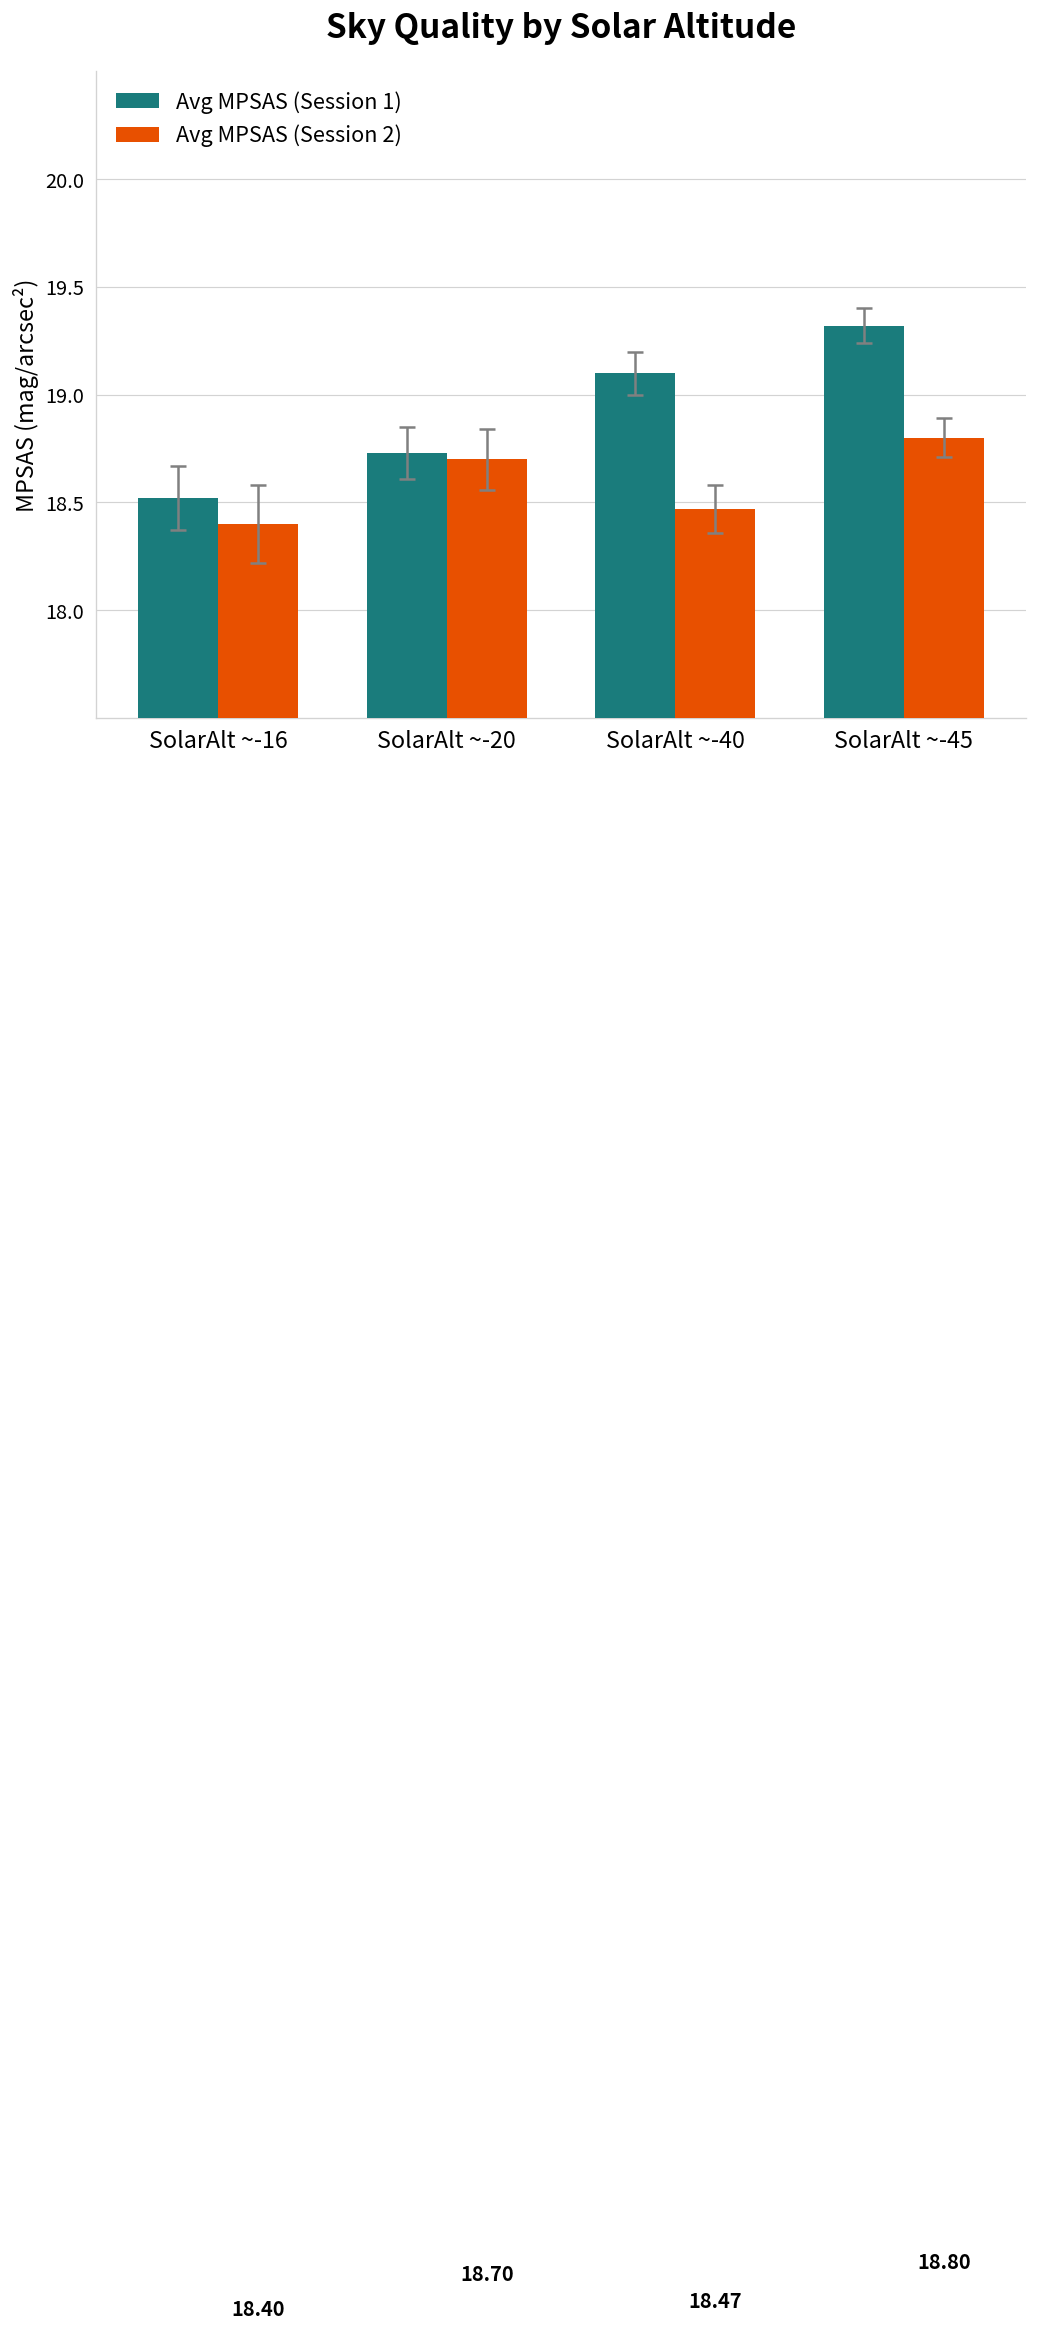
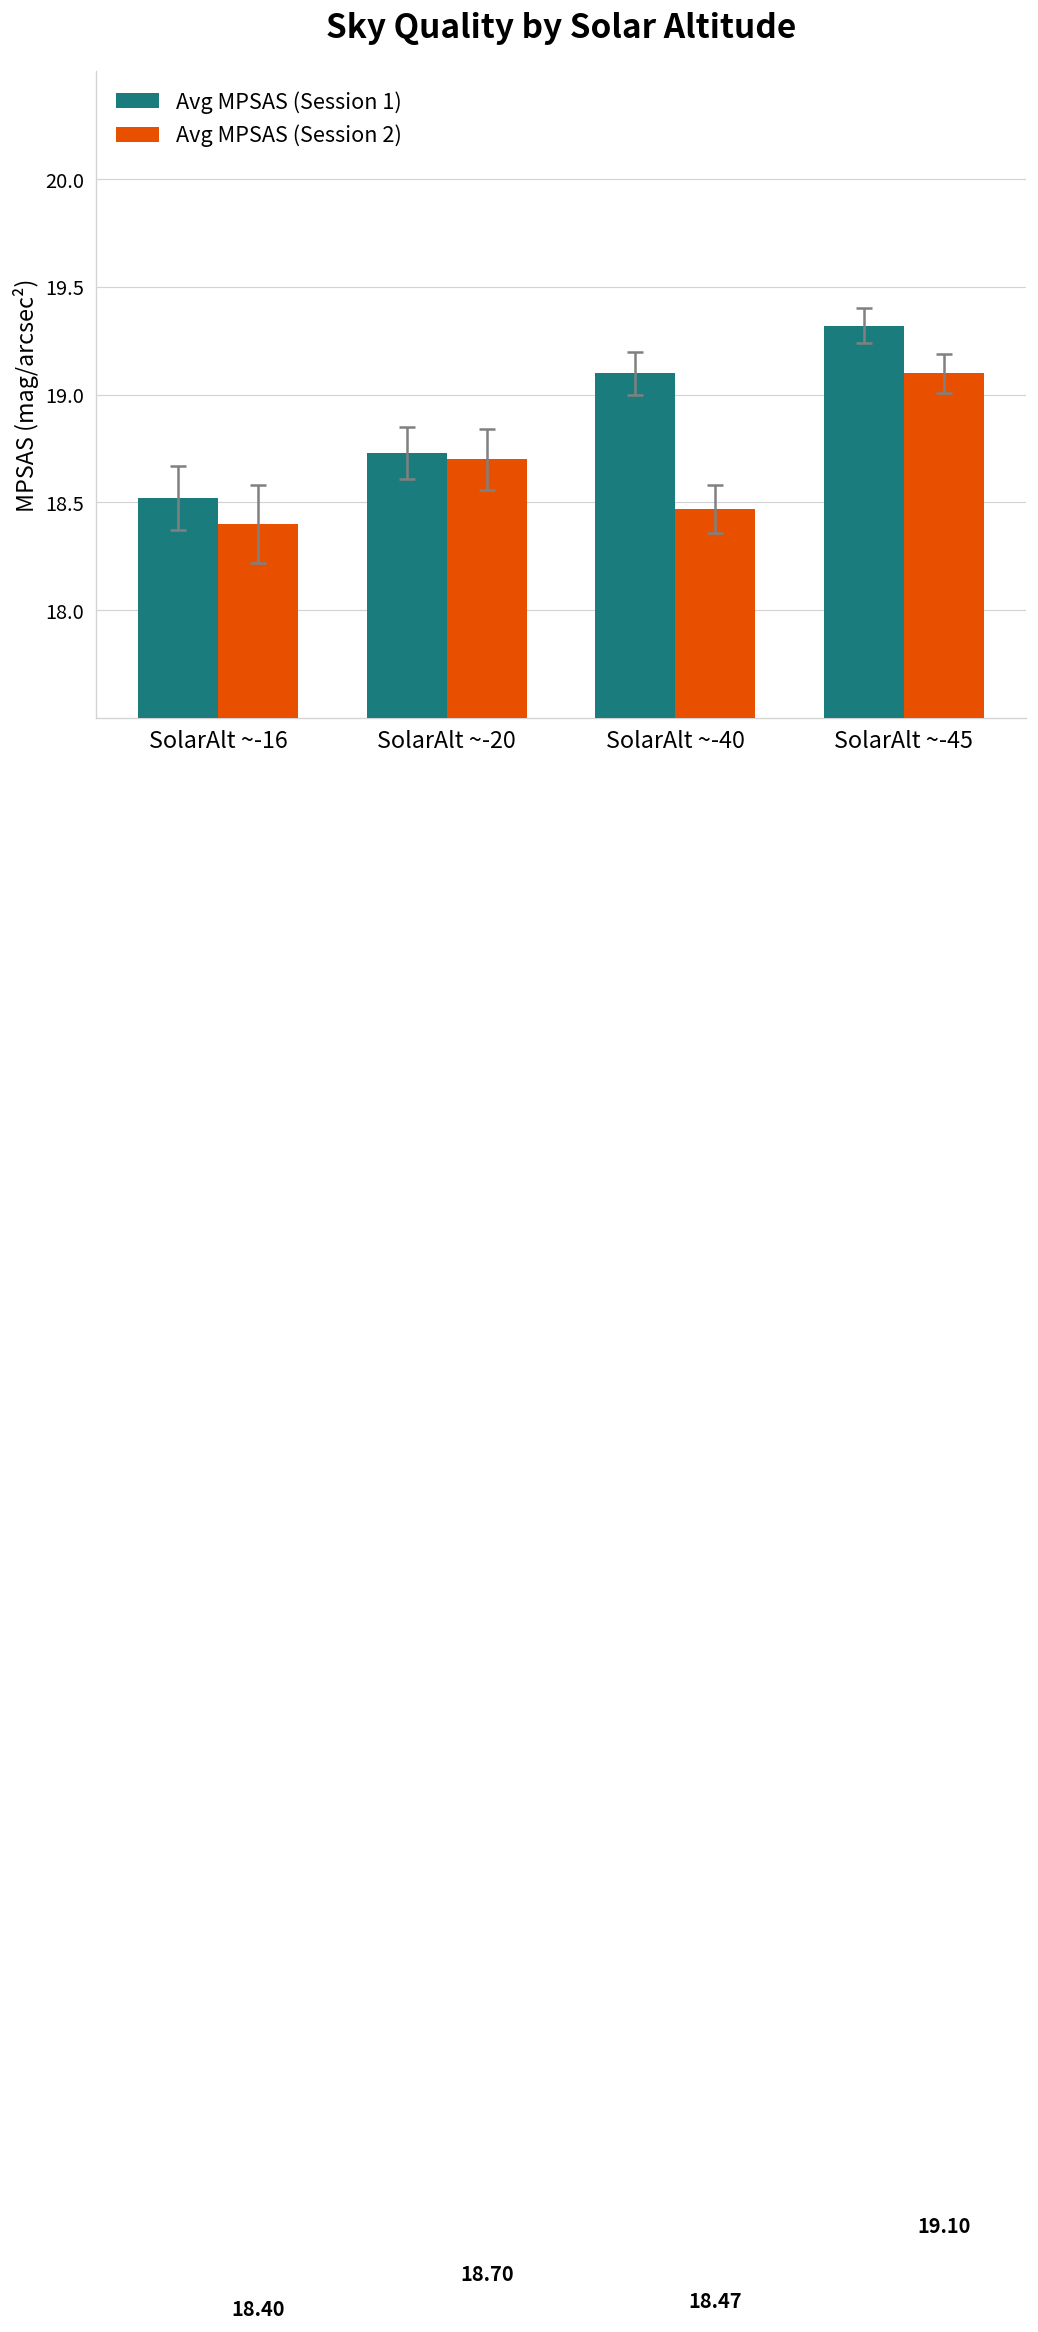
Avg MPSAS (Session 2), SolarAlt ~-45: 18.80 -> 19.10
